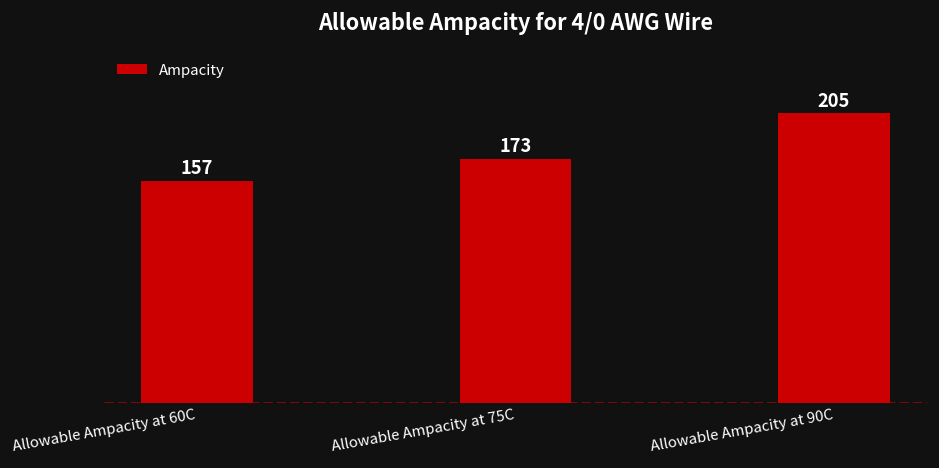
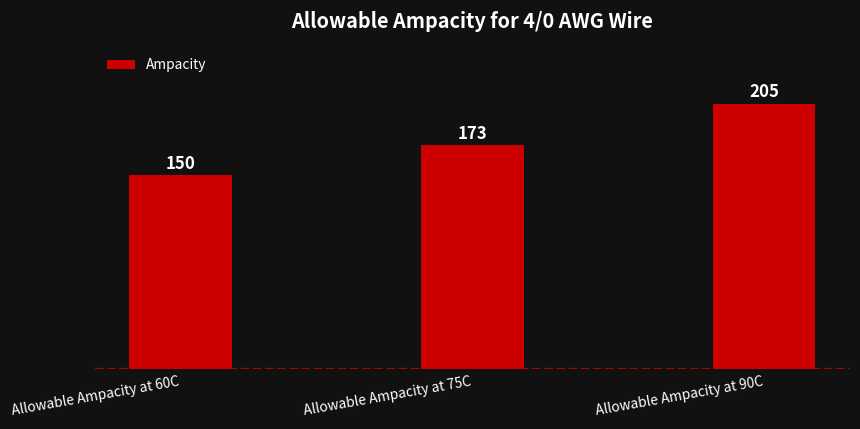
Allowable Ampacity at 60C: 157 -> 150
